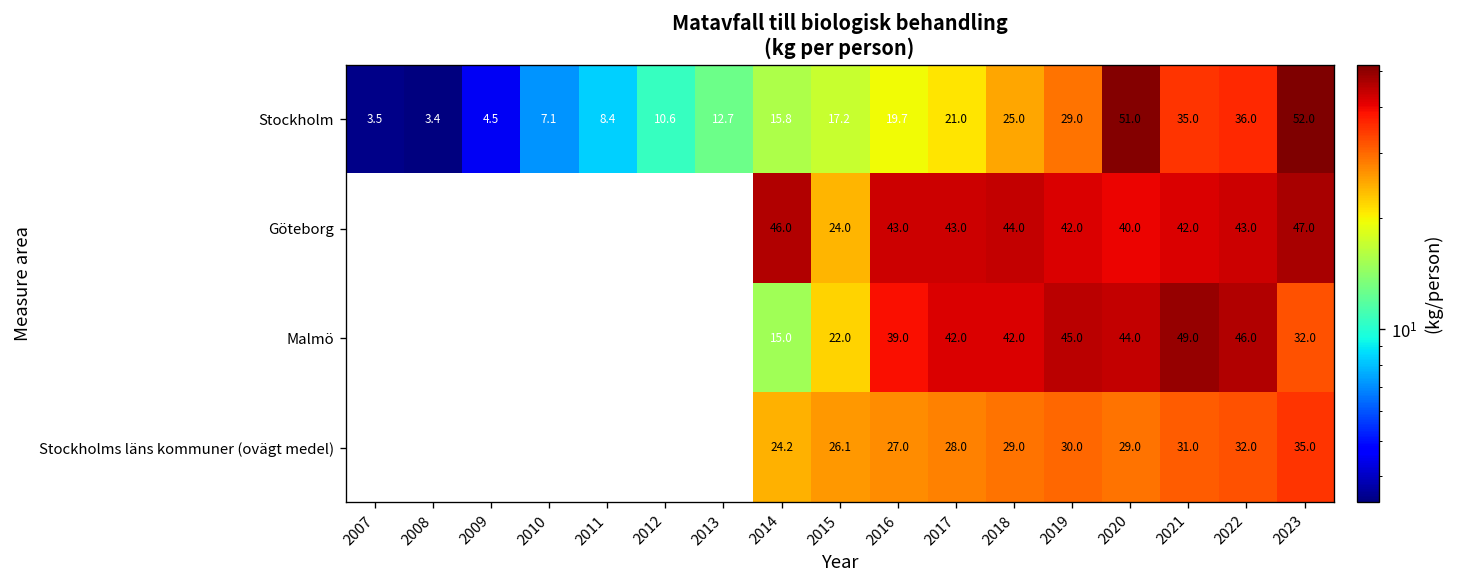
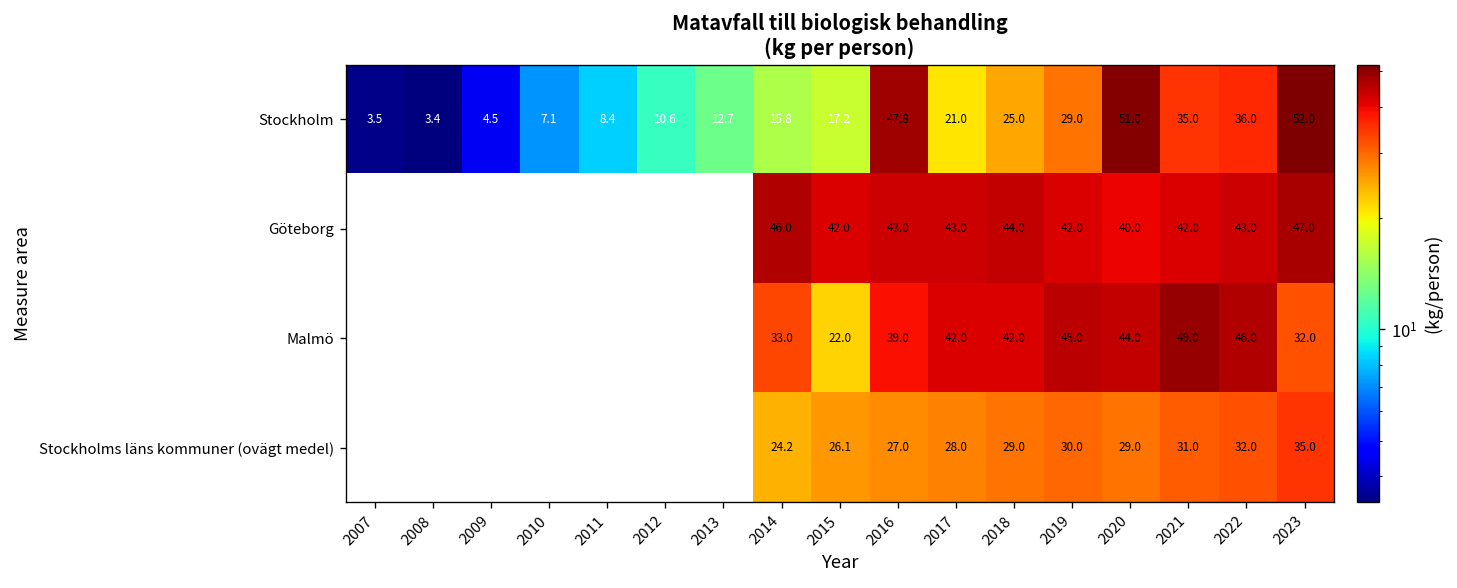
Stockholm, 2016: 19.7 -> 47.8
Göteborg, 2015: 24.0 -> 42.0
Malmö, 2014: 15.0 -> 33.0
